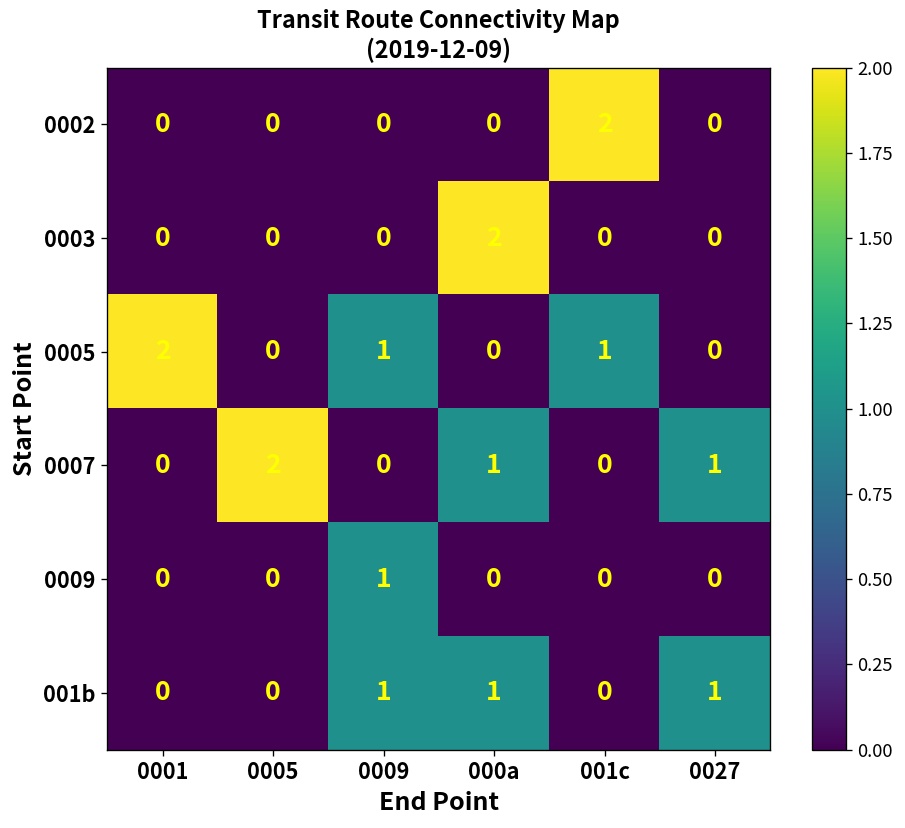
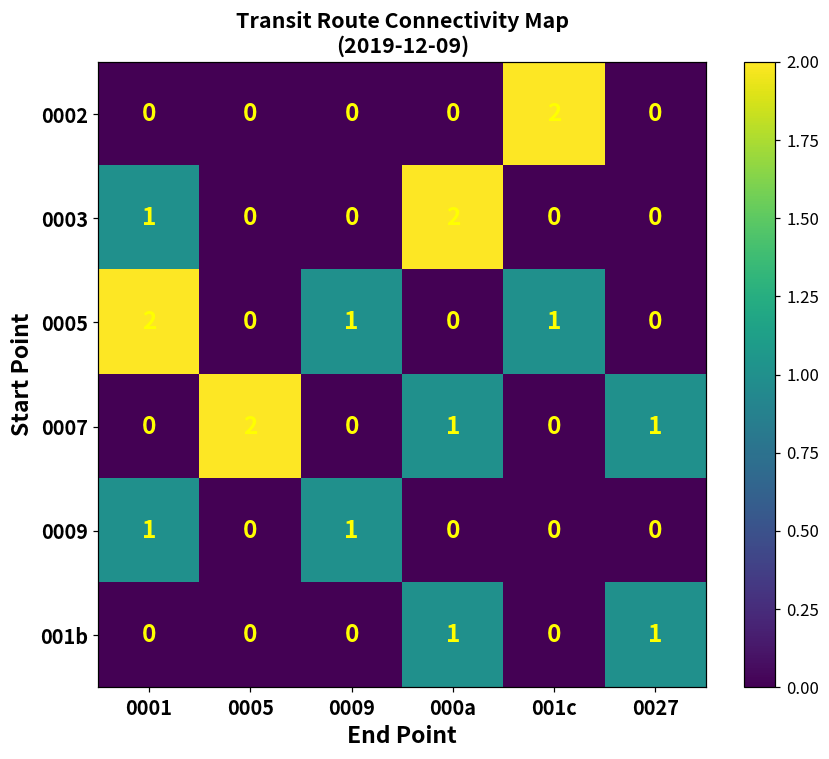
0003, 0001: 0 -> 1
0009, 0001: 0 -> 1
001b, 0009: 1 -> 0
